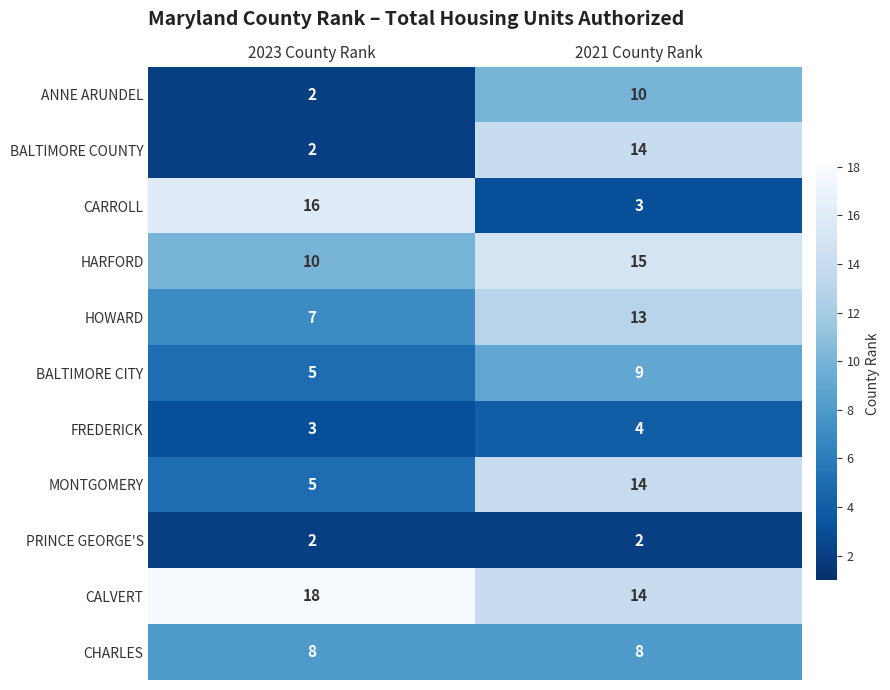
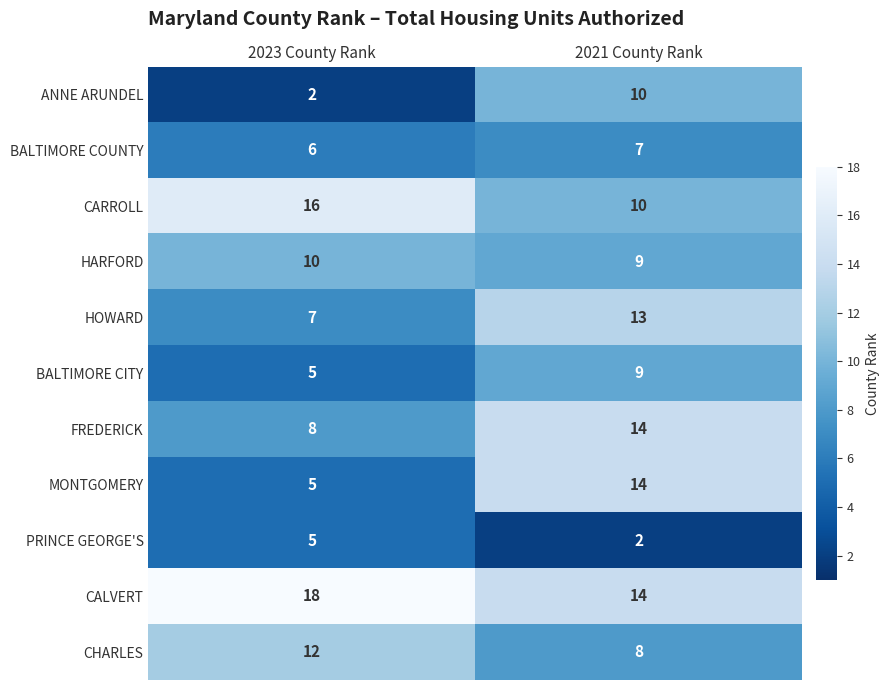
BALTIMORE COUNTY, 2023 County Rank: 2 -> 6
BALTIMORE COUNTY, 2021 County Rank: 14 -> 7
CARROLL, 2021 County Rank: 3 -> 10
HARFORD, 2021 County Rank: 15 -> 9
FREDERICK, 2023 County Rank: 3 -> 8
FREDERICK, 2021 County Rank: 4 -> 14
PRINCE GEORGE'S, 2023 County Rank: 2 -> 5
CHARLES, 2023 County Rank: 8 -> 12
